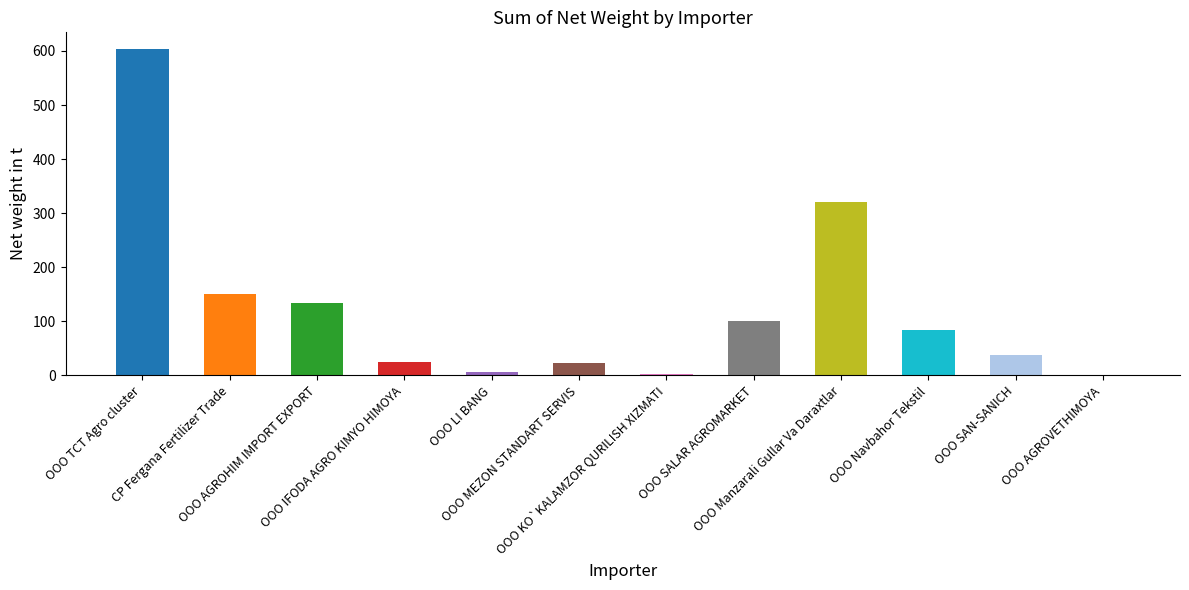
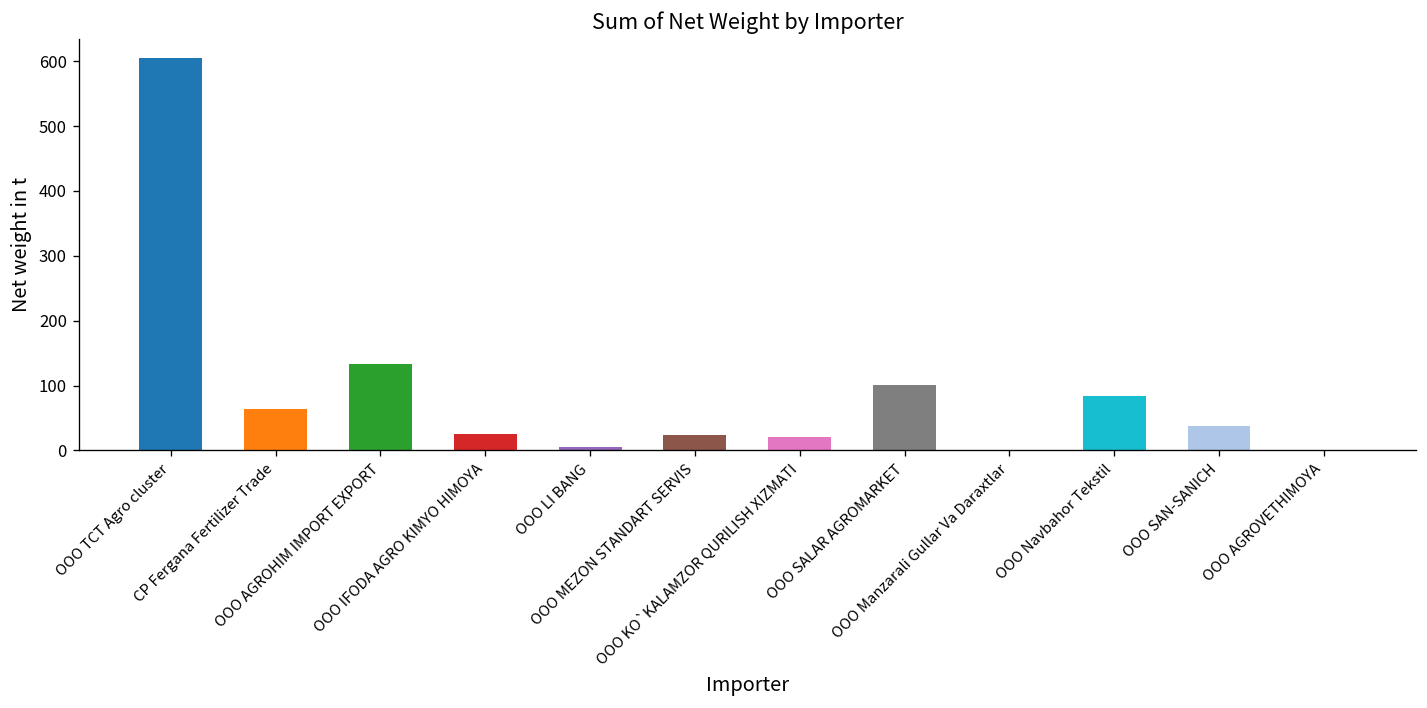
CP Fergana Fertilizer Trade: 150 -> 60
OOO KO`KALAMZOR QURILISH XIZMATI: 0 -> 20
OOO Manzarali Gullar Va Daraxtlar: 320 -> 0
